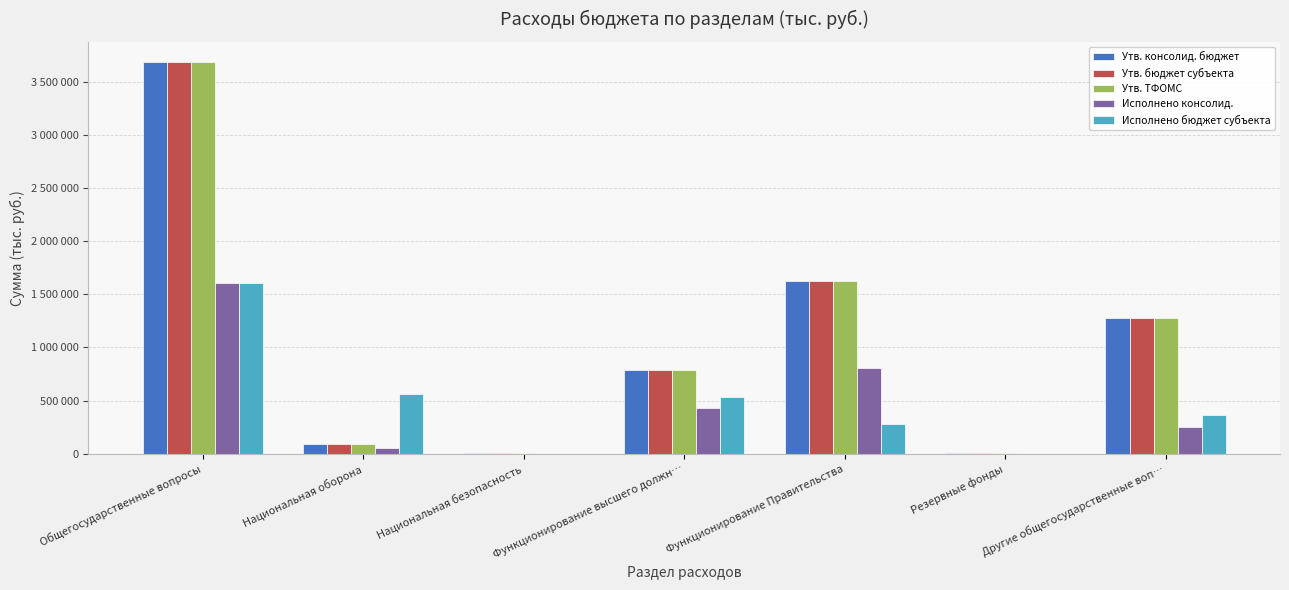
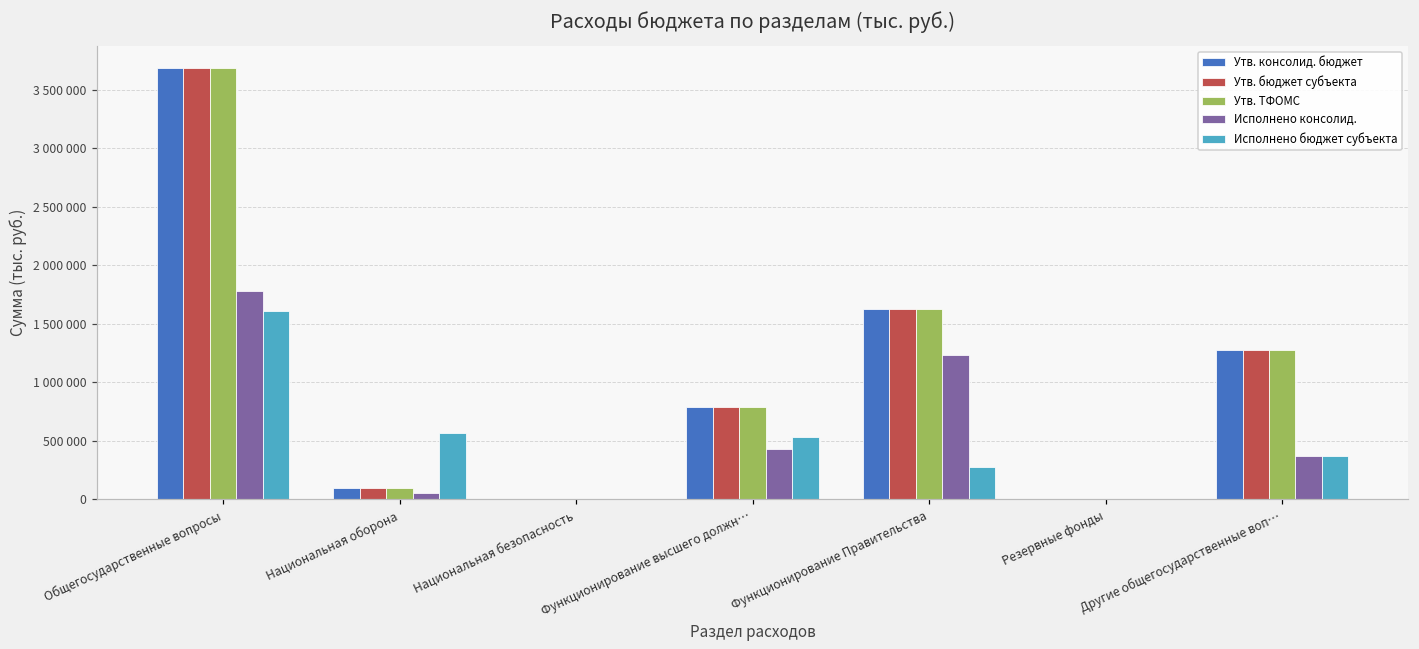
Исполнено консолид., Общегосударственные вопросы: 1610000 -> 1780000
Исполнено консолид., Функционирование Правительства: 810000 -> 1230000
Исполнено консолид., Другие общегосударственные воп…: 250000 -> 370000
